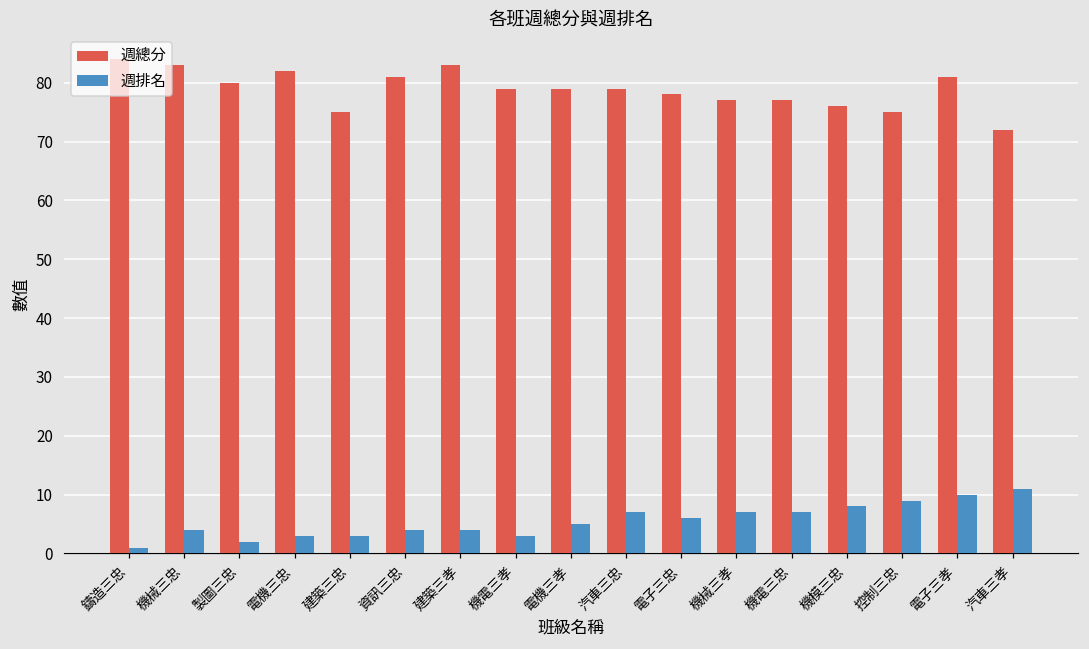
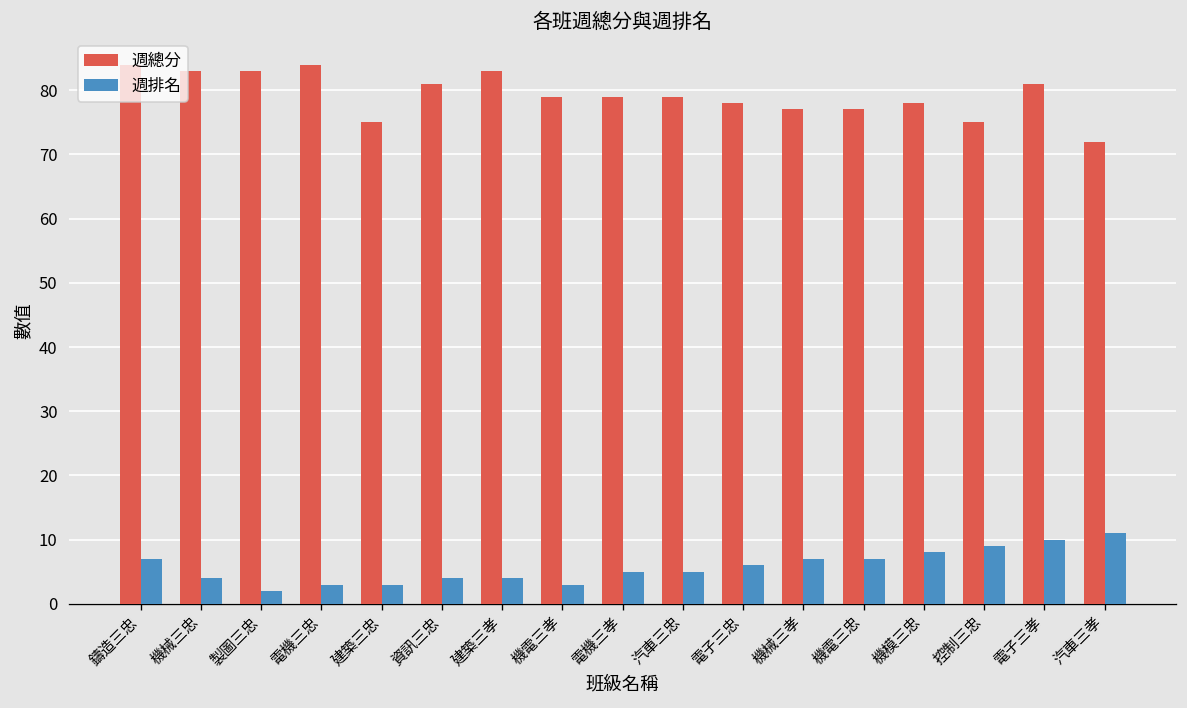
週排名, 鑄造三忠: 1 -> 7
週總分, 製圖三忠: 80 -> 83
週總分, 電機三忠: 82 -> 84
週排名, 汽車三忠: 7 -> 5
週總分, 機模三忠: 76 -> 78
